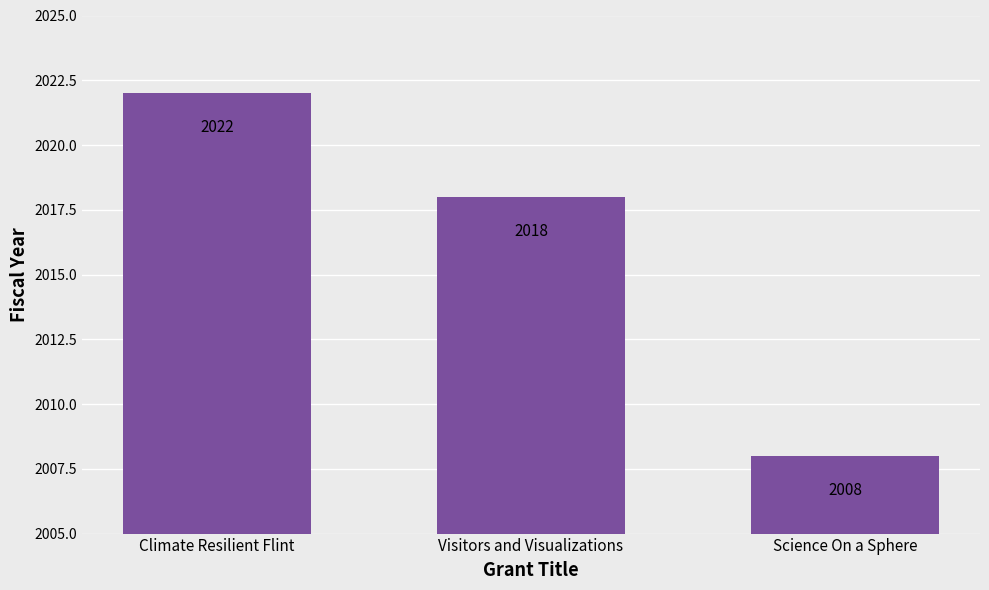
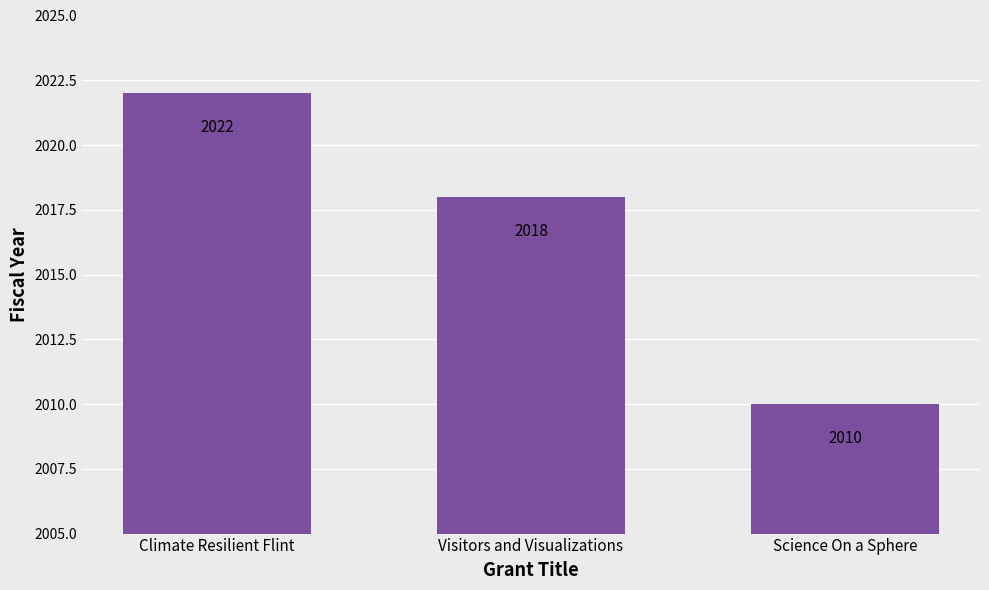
Science On a Sphere: 2008 -> 2010
